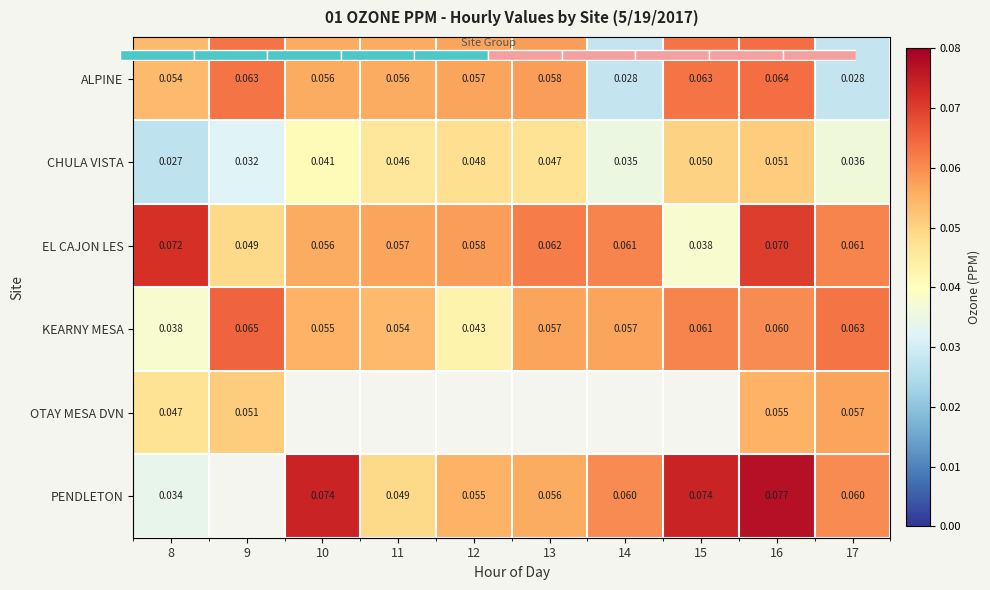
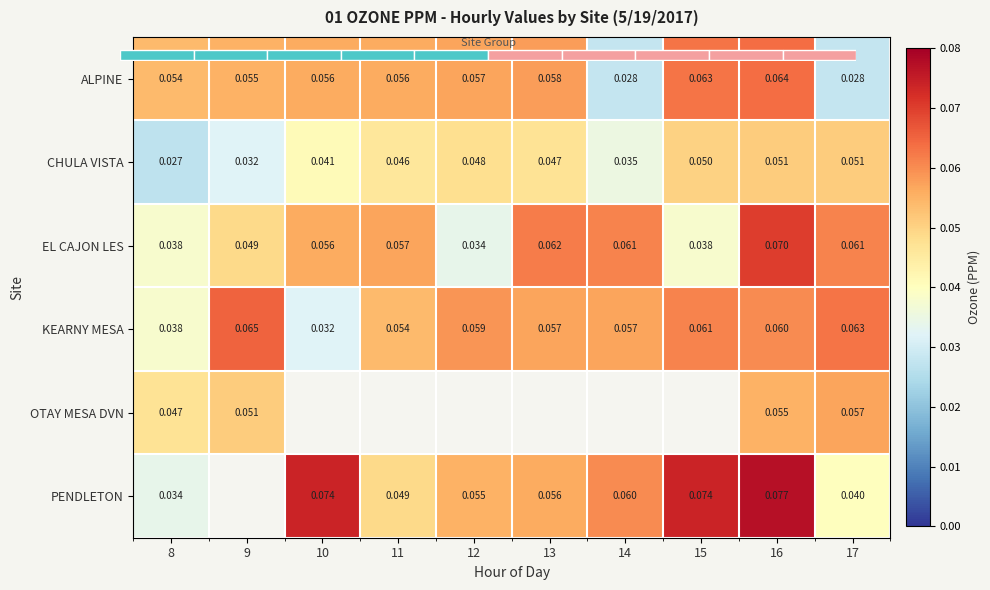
01 OZONE PPM - Hourly Values by Site (5/19/2017), ALPINE, 9: 0.063 -> 0.055
01 OZONE PPM - Hourly Values by Site (5/19/2017), CHULA VISTA, 17: 0.036 -> 0.051
01 OZONE PPM - Hourly Values by Site (5/19/2017), EL CAJON LES, 8: 0.072 -> 0.038
01 OZONE PPM - Hourly Values by Site (5/19/2017), EL CAJON LES, 12: 0.058 -> 0.034
01 OZONE PPM - Hourly Values by Site (5/19/2017), KEARNY MESA, 10: 0.055 -> 0.032
01 OZONE PPM - Hourly Values by Site (5/19/2017), KEARNY MESA, 12: 0.043 -> 0.059
01 OZONE PPM - Hourly Values by Site (5/19/2017), PENDLETON, 17: 0.060 -> 0.040
